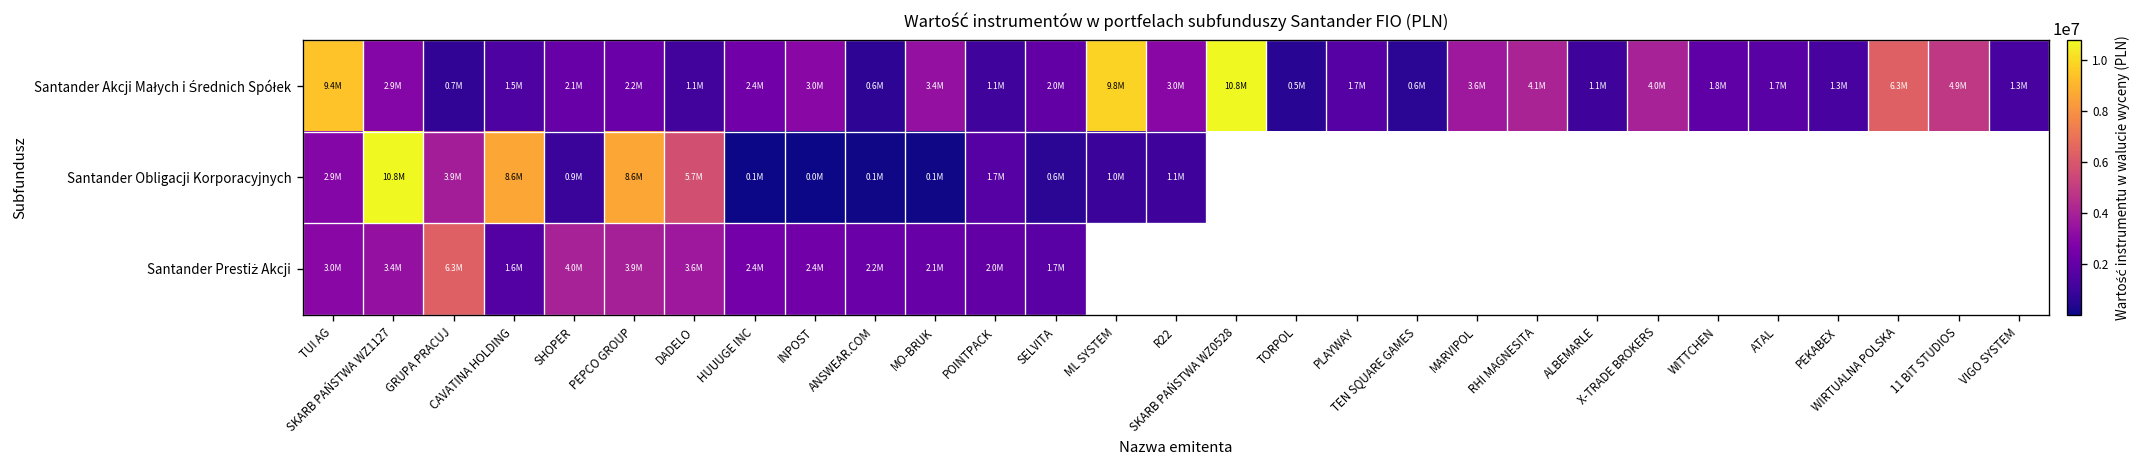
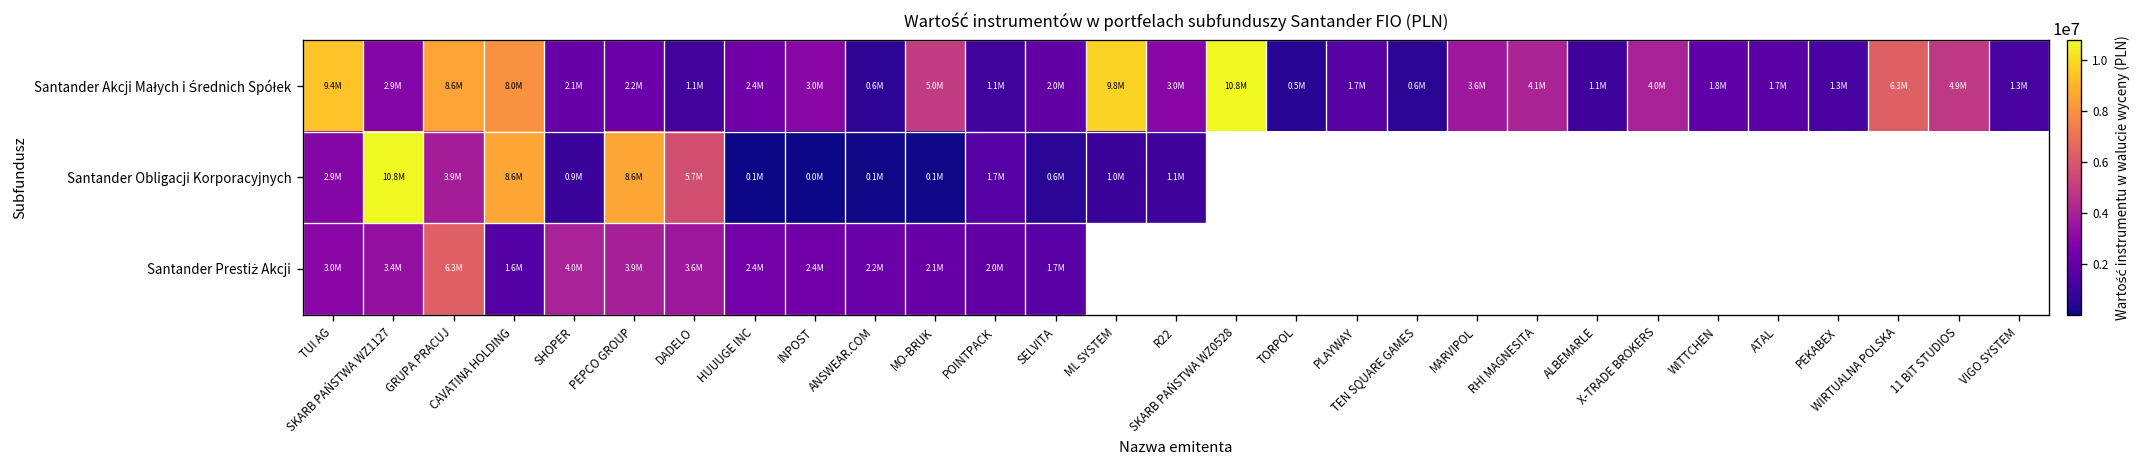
Santander Akcji Małych i Średnich Spółek, GRUPA PRACUJ: 0.7M -> 8.6M
Santander Akcji Małych i Średnich Spółek, CAVATINA HOLDING: 1.5M -> 8.0M
Santander Akcji Małych i Średnich Spółek, MO-BRUK: 3.4M -> 5.0M
